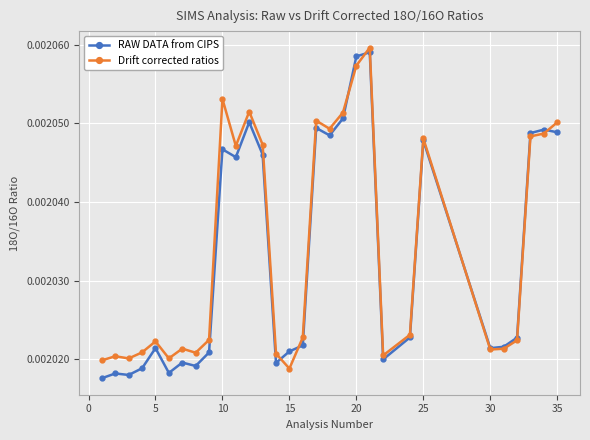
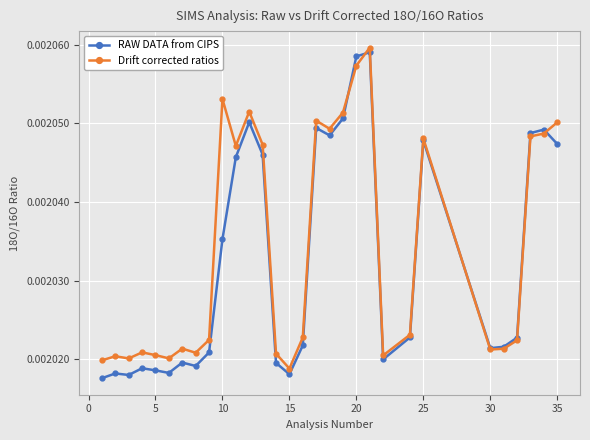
RAW DATA from CIPS, 5: 0.002021 -> 0.002019
Drift corrected ratios, 5: 0.002022 -> 0.002021
RAW DATA from CIPS, 10: 0.002047 -> 0.002035
RAW DATA from CIPS, 15: 0.002021 -> 0.002018
RAW DATA from CIPS, 35: 0.002049 -> 0.002047
